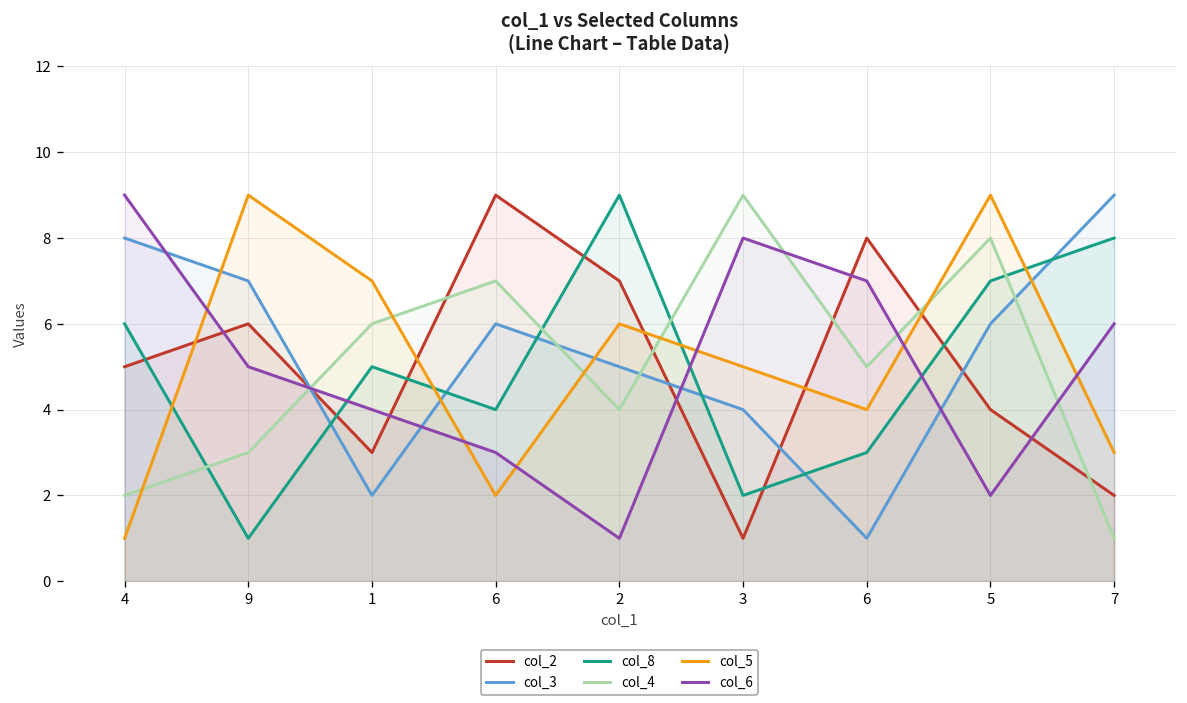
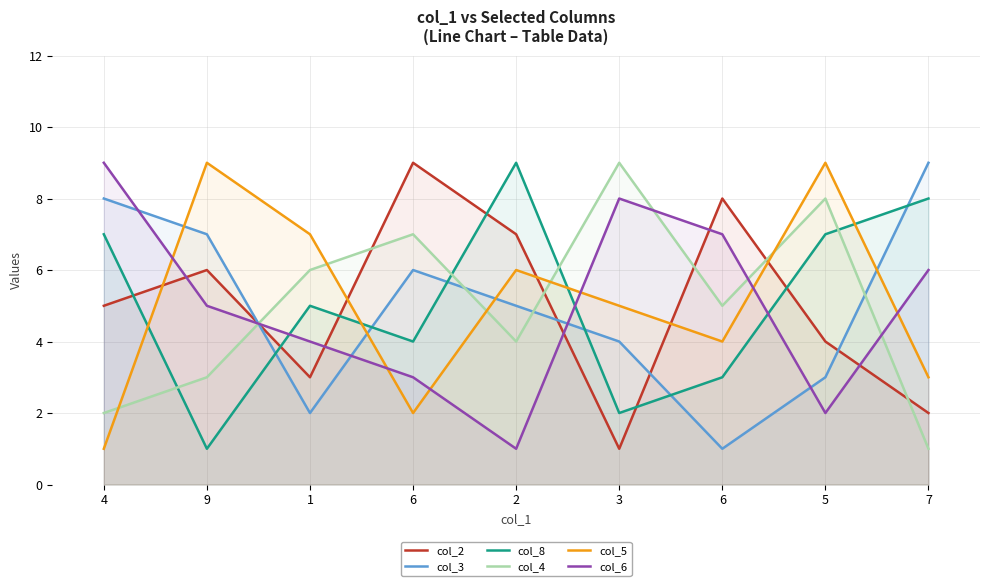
col_8, 4: 6 -> 7
col_3, 5: 6 -> 3
